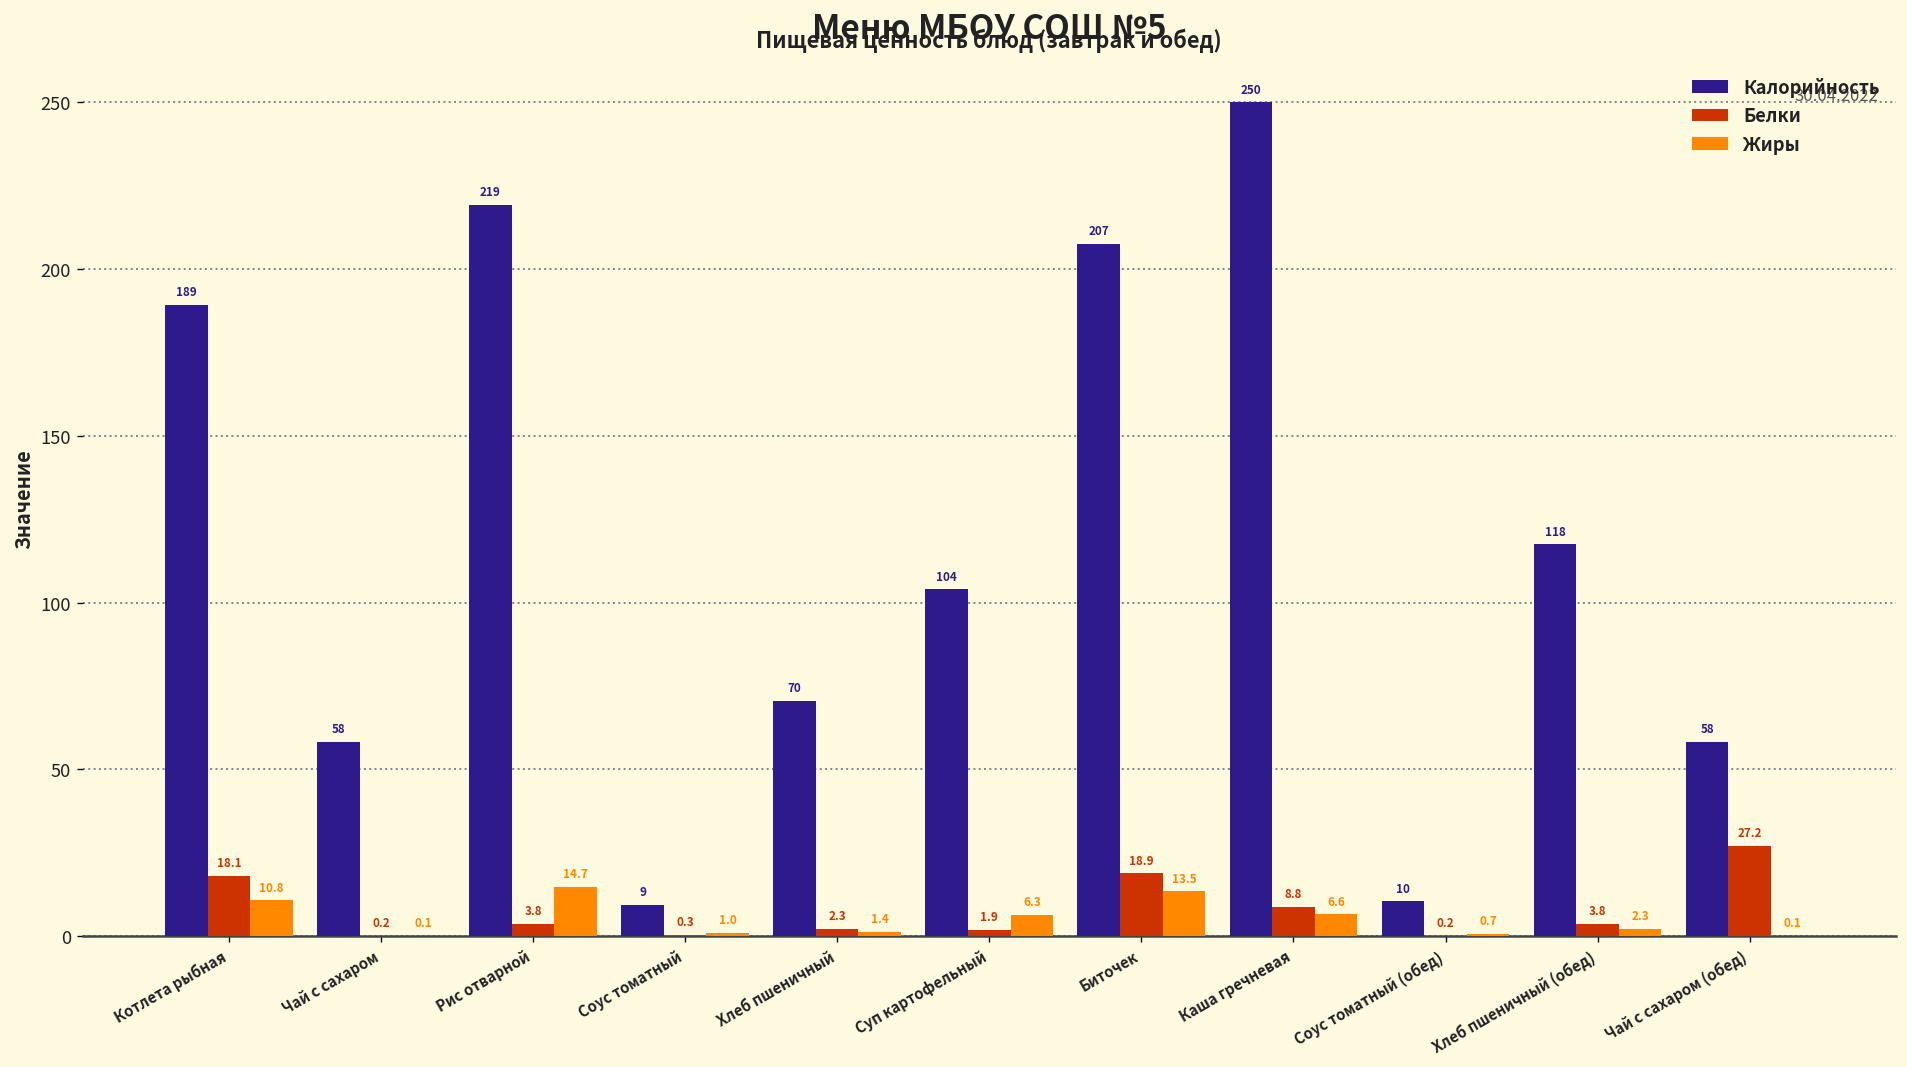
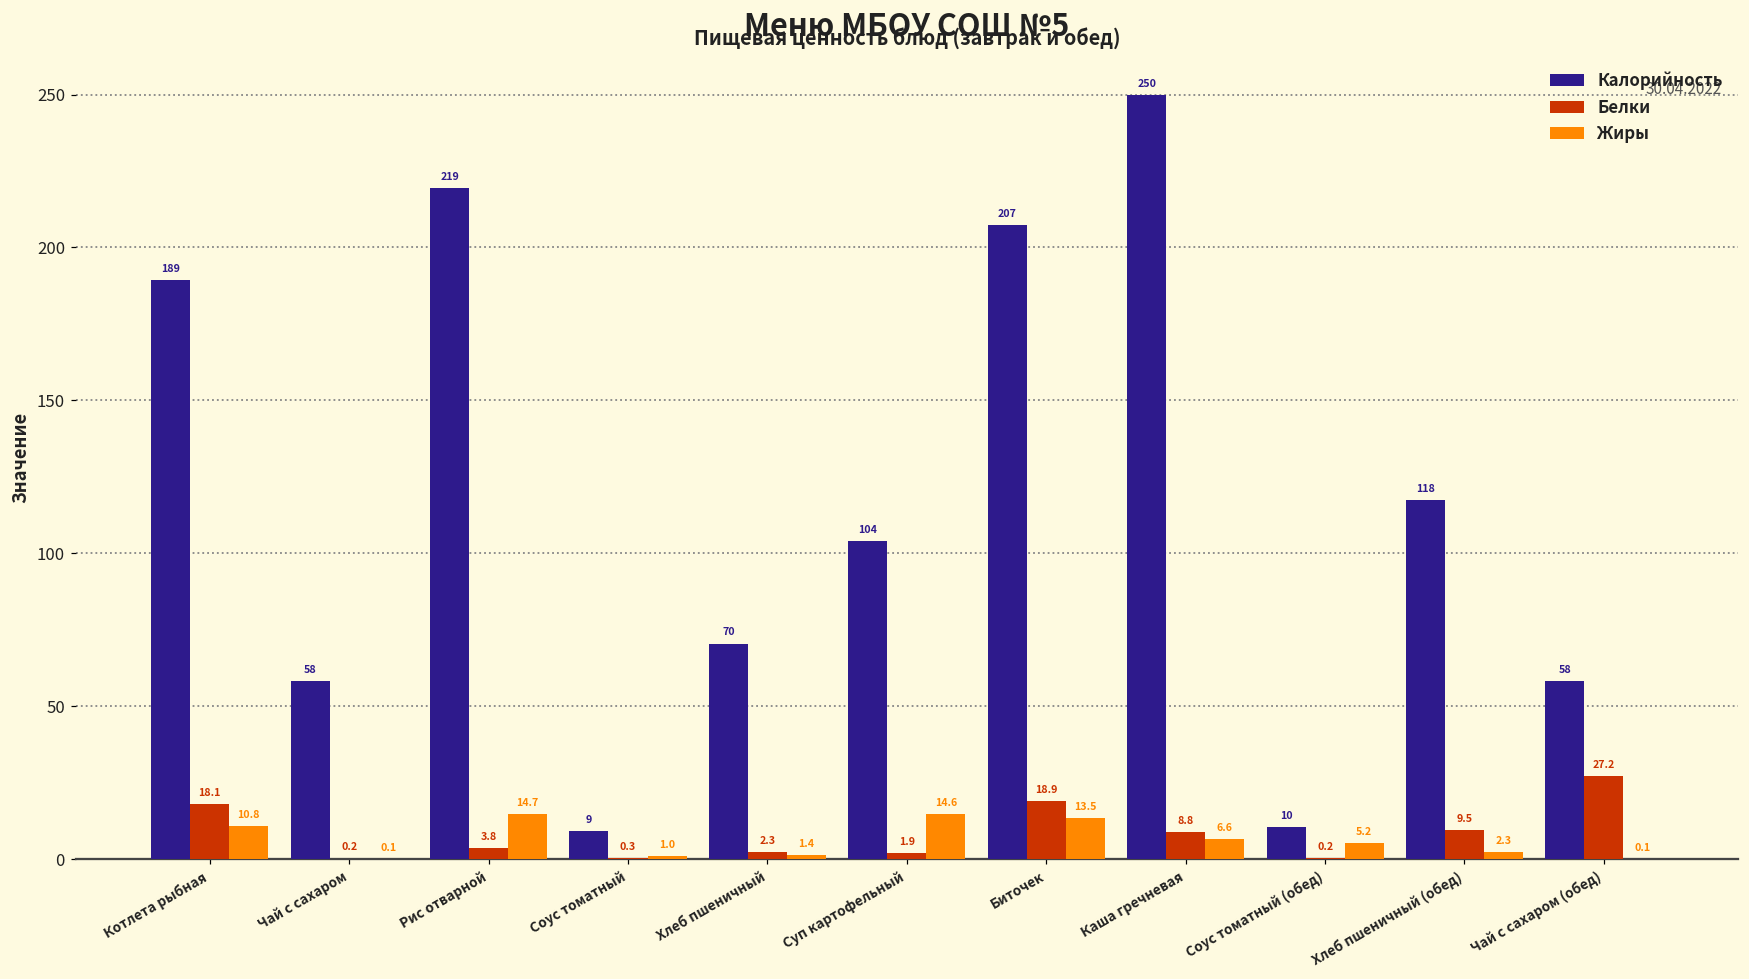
Жиры, Суп картофельный: 6.3 -> 14.6
Жиры, Соус томатный (обед): 0.7 -> 5.2
Белки, Хлеб пшеничный (обед): 3.8 -> 9.5
